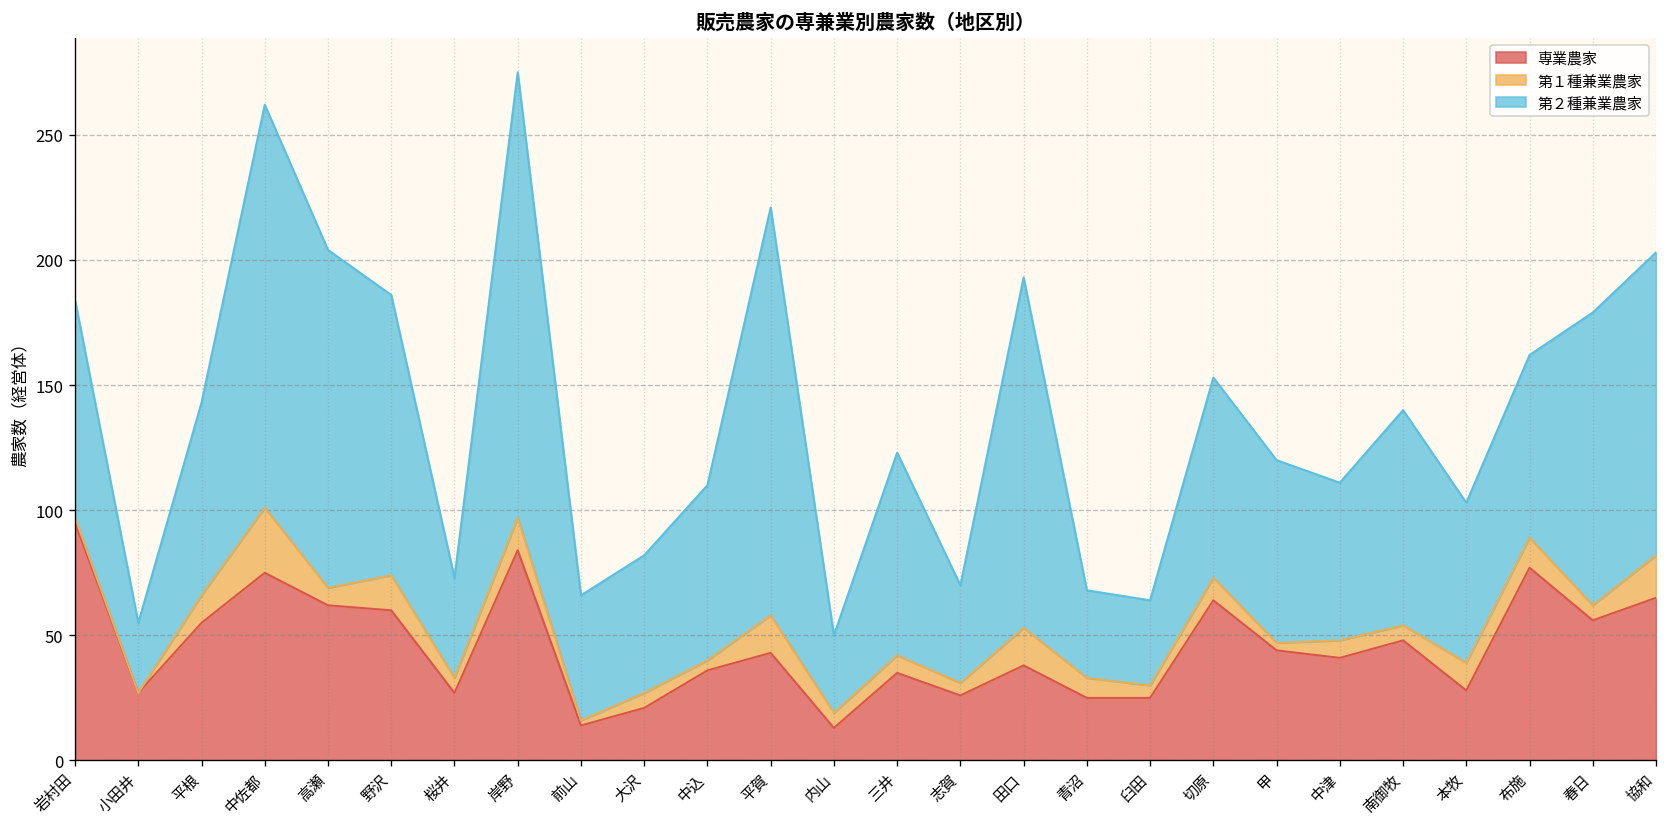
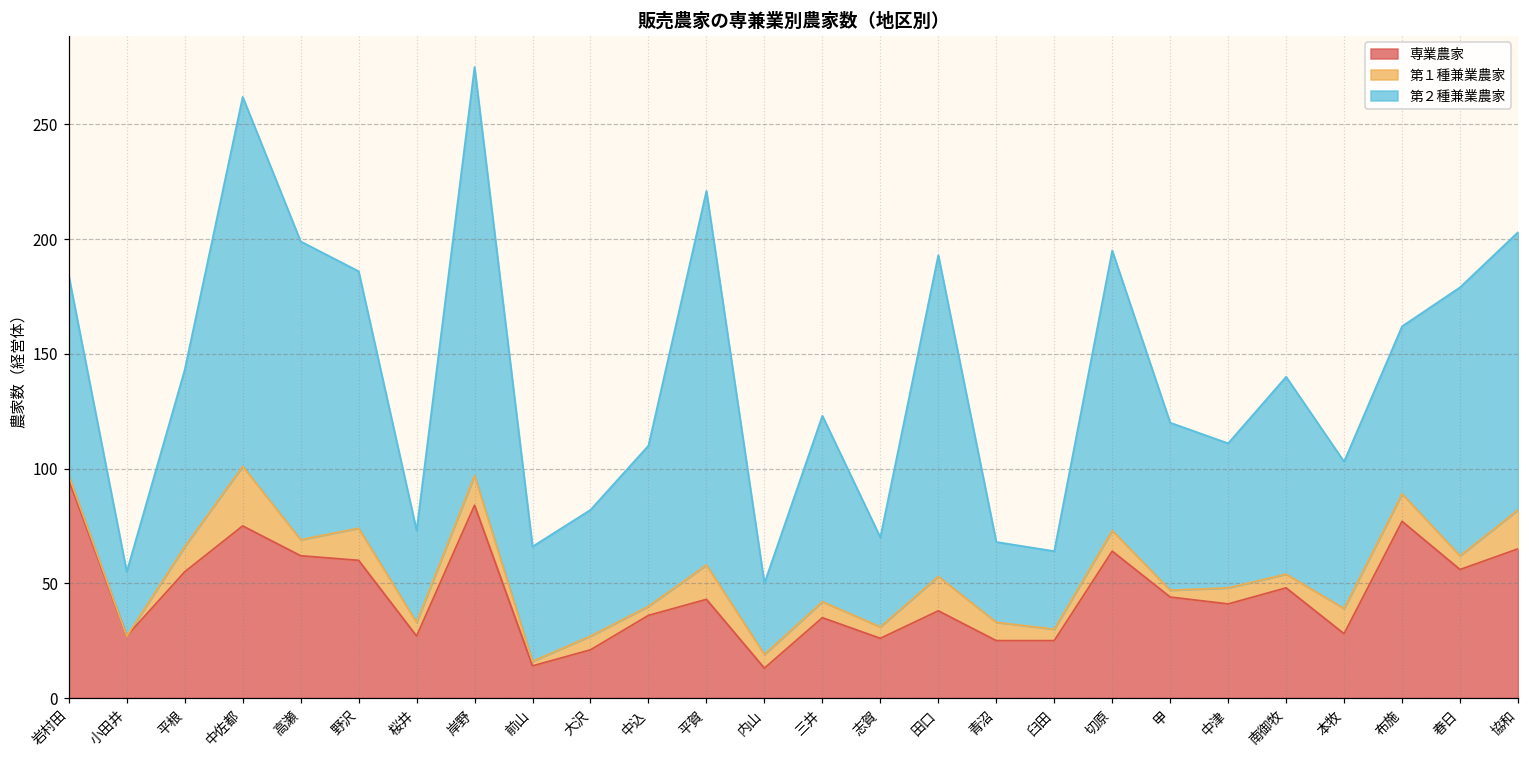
第２種兼業農家, 高瀬: 135 -> 130
第２種兼業農家, 切原: 80 -> 122
